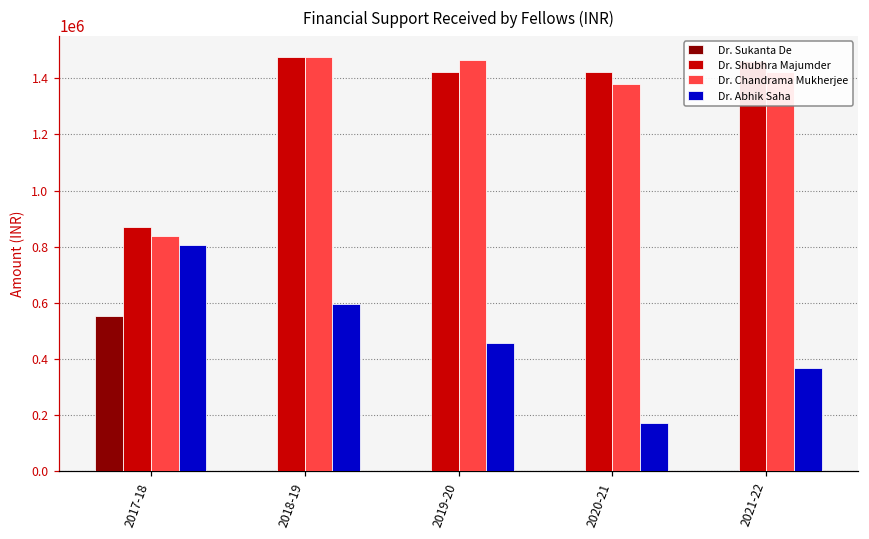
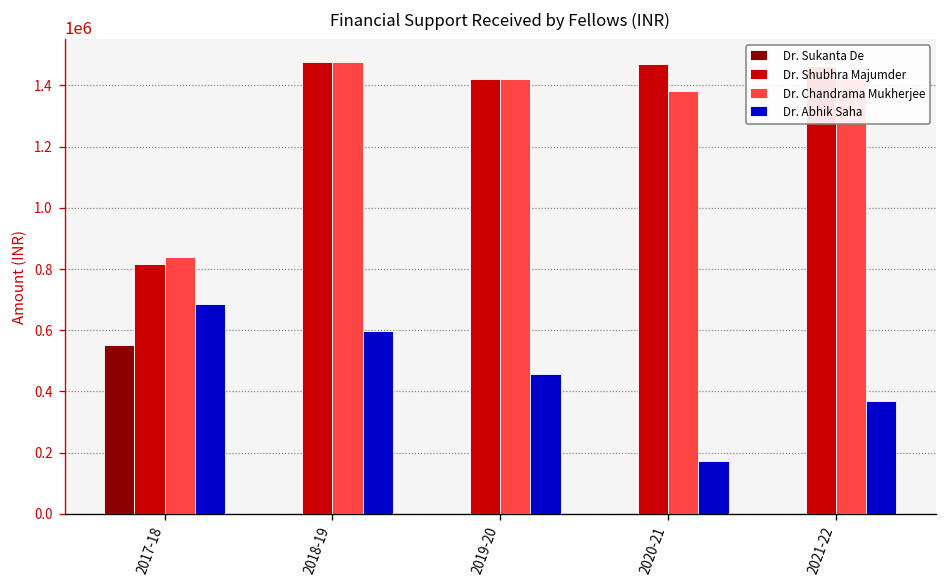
Dr. Shubhra Majumder, 2017-18: 870000 -> 820000
Dr. Abhik Saha, 2017-18: 800000 -> 690000
Dr. Chandrama Mukherjee, 2019-20: 1470000 -> 1420000
Dr. Shubhra Majumder, 2020-21: 1420000 -> 1470000
